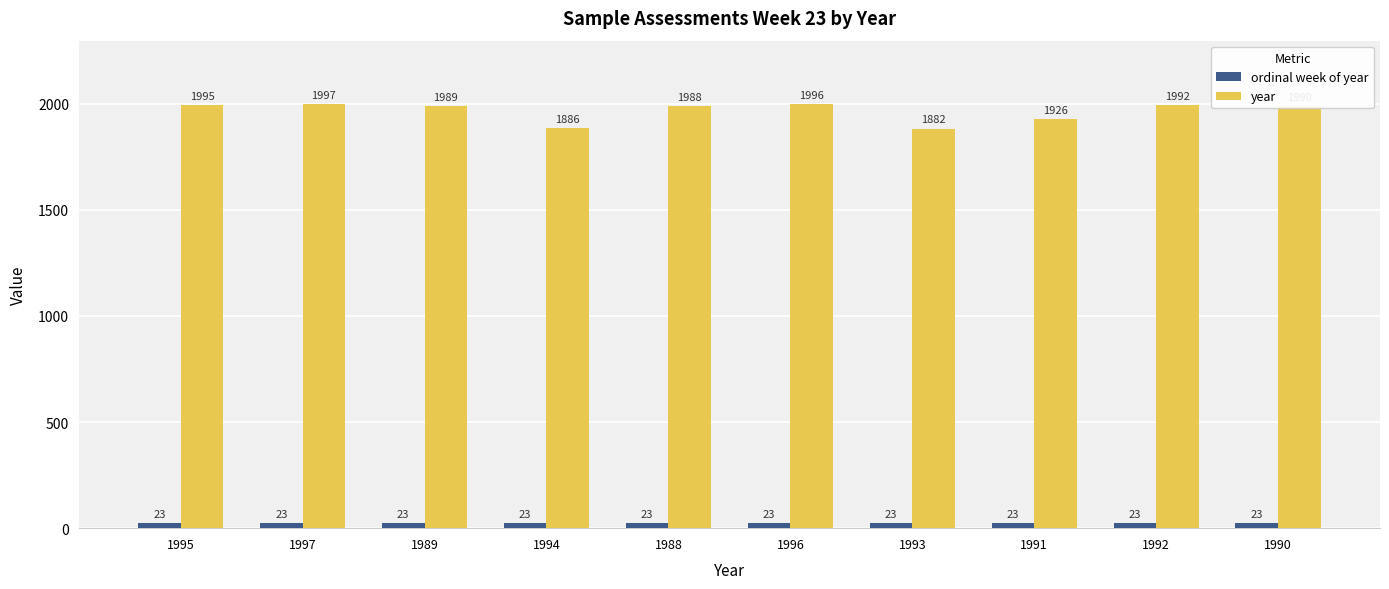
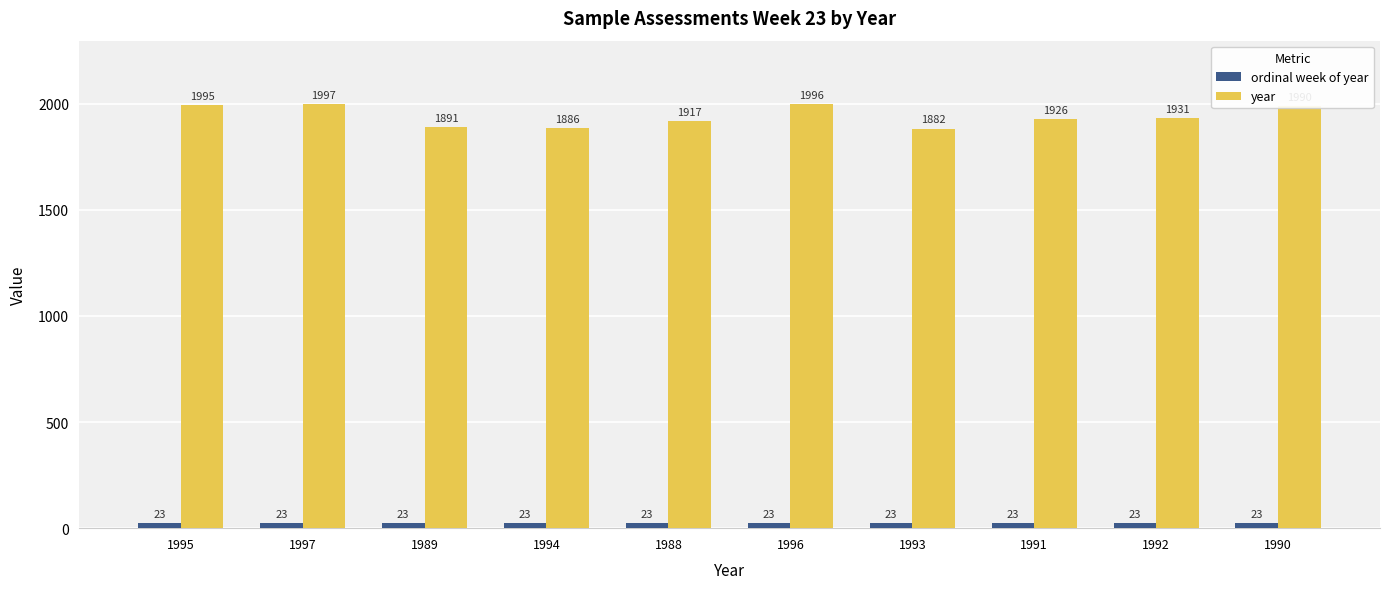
year, 1989: 1989 -> 1891
year, 1988: 1988 -> 1917
year, 1992: 1992 -> 1931
